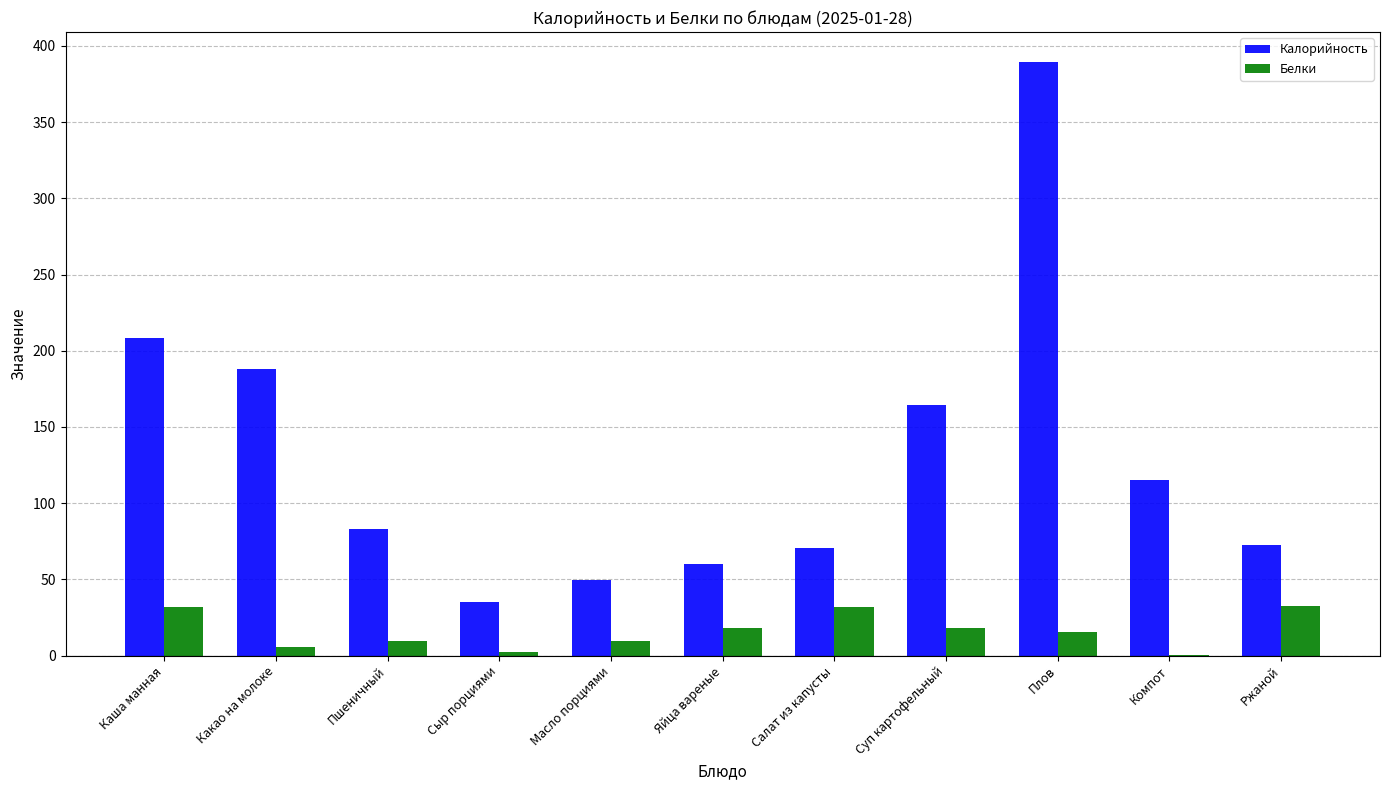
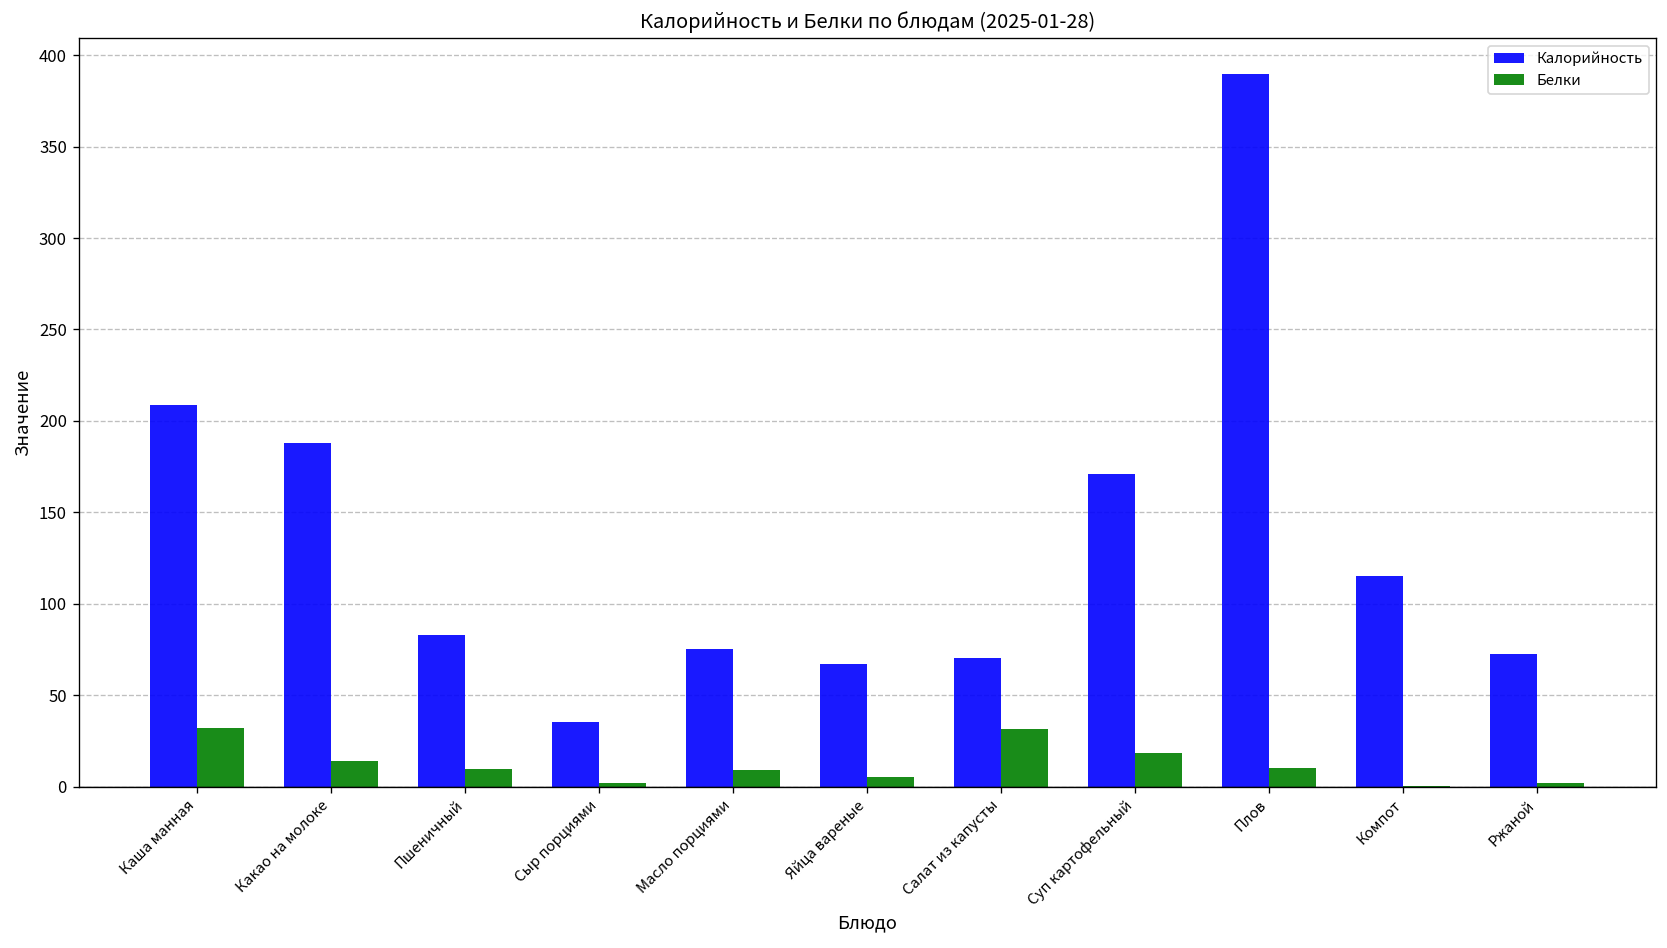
Белки, Какао на молоке: 6 -> 14
Калорийность, Масло порциями: 50 -> 75
Калорийность, Яйца вареные: 60 -> 67
Белки, Яйца вареные: 18 -> 5
Калорийность, Суп картофельный: 164 -> 171
Белки, Плов: 16 -> 10
Белки, Ржаной: 32 -> 2
